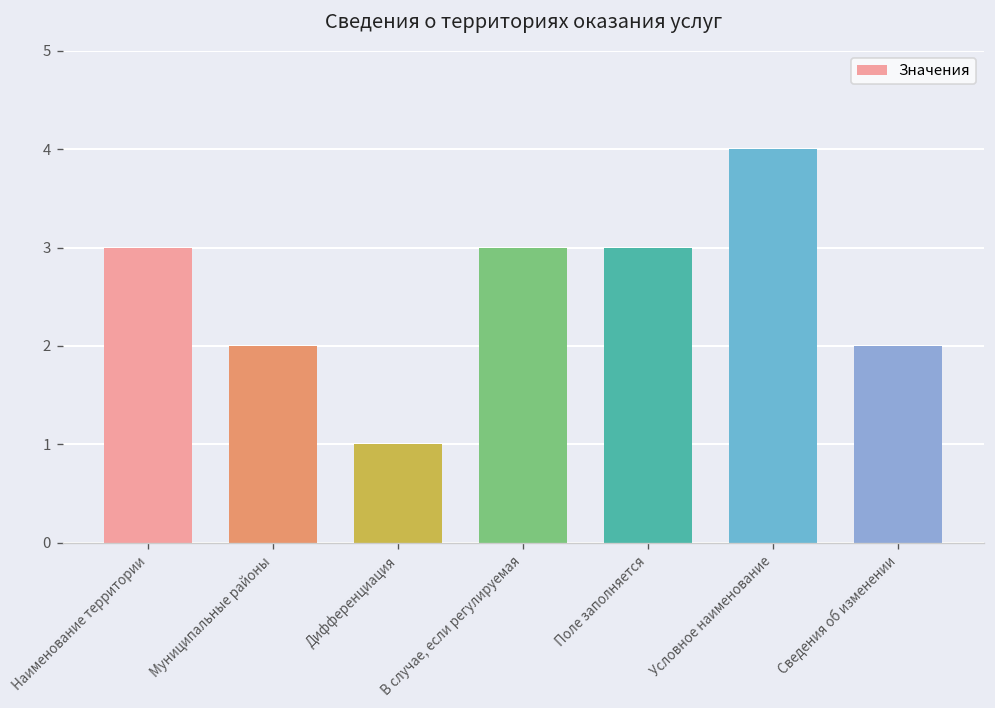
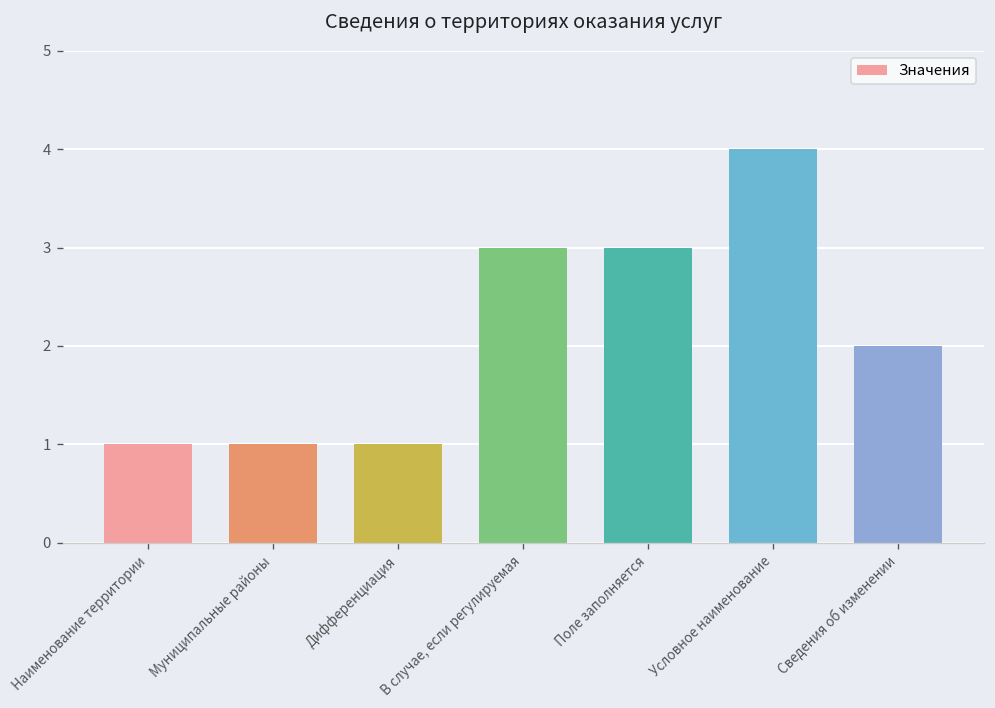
Наименование территории: 3 -> 1
Муниципальные районы: 2 -> 1
